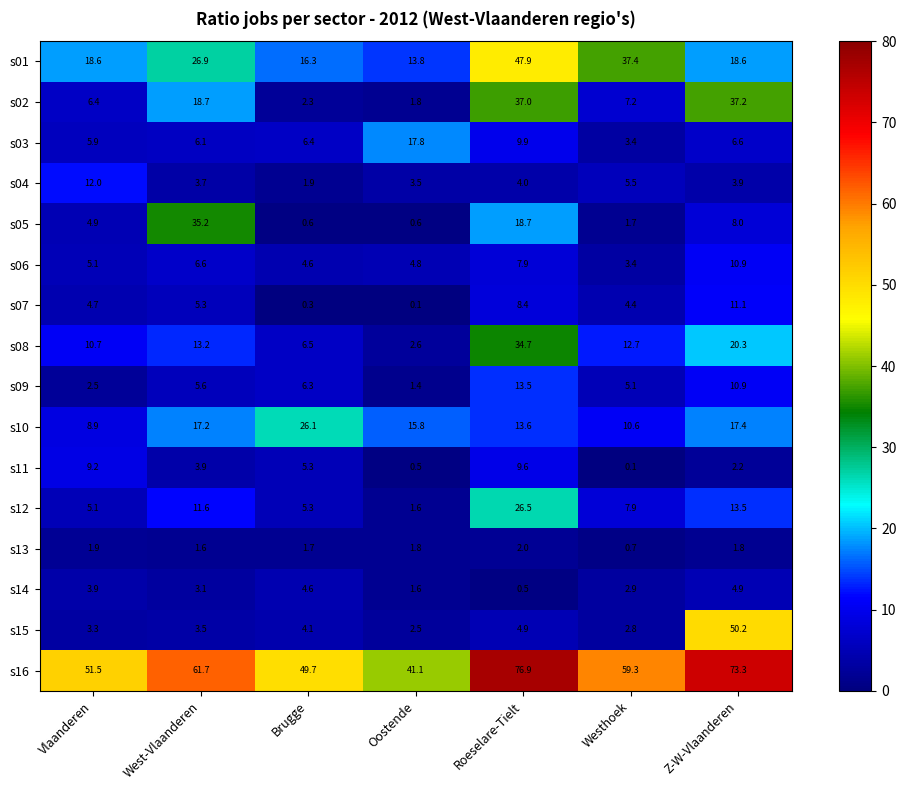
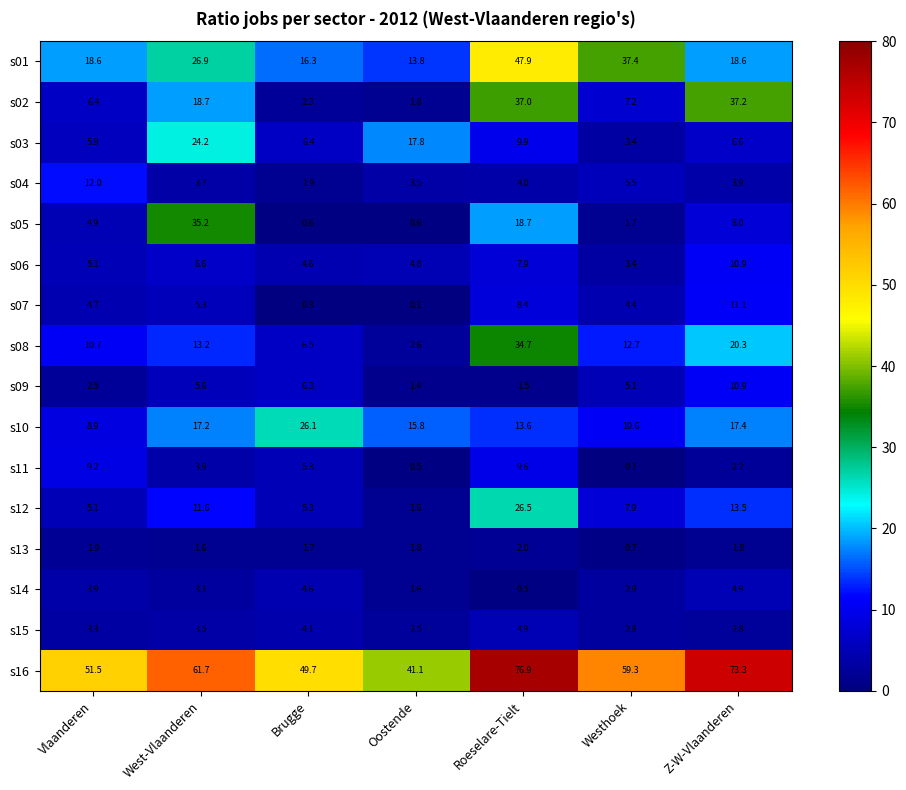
s03, West-Vlaanderen: 6.1 -> 24.2
s09, Roeselare-Tielt: 13.5 -> 1.5
s15, Z-W-Vlaanderen: 50.2 -> 2.8
